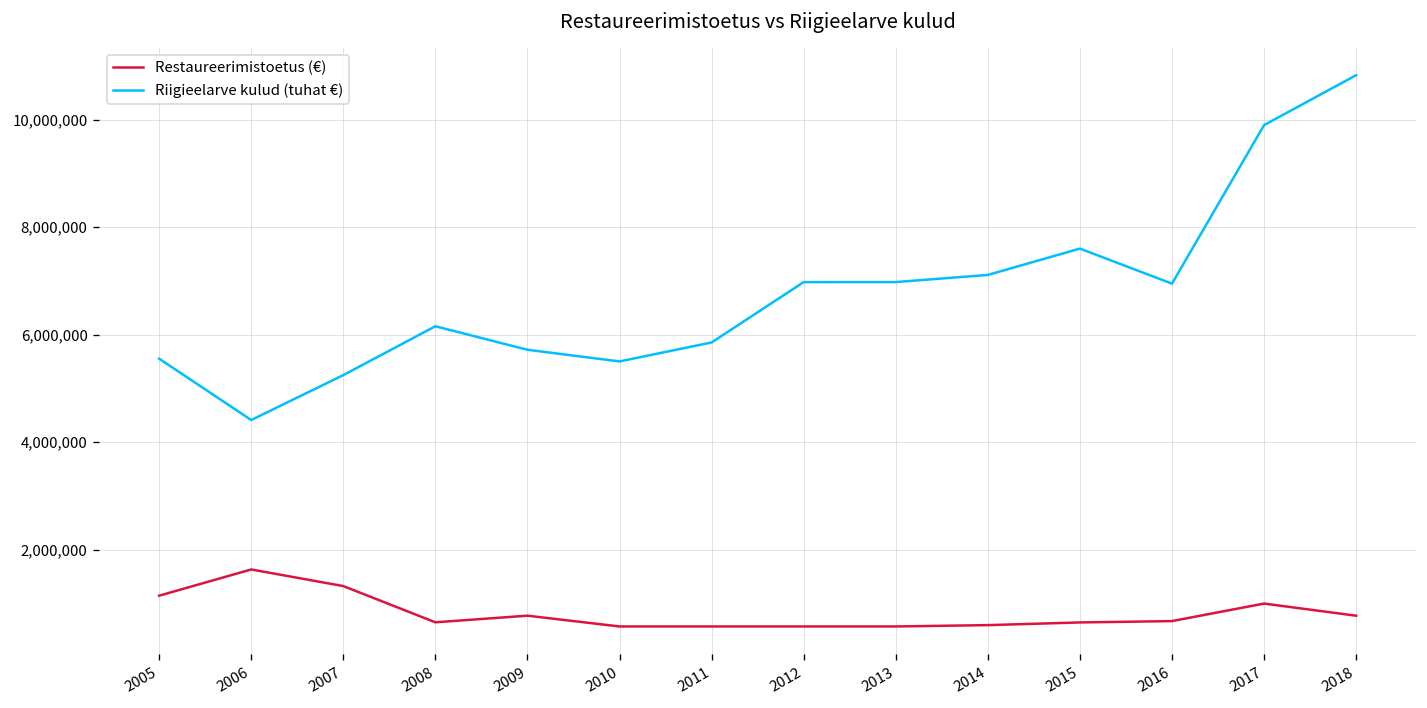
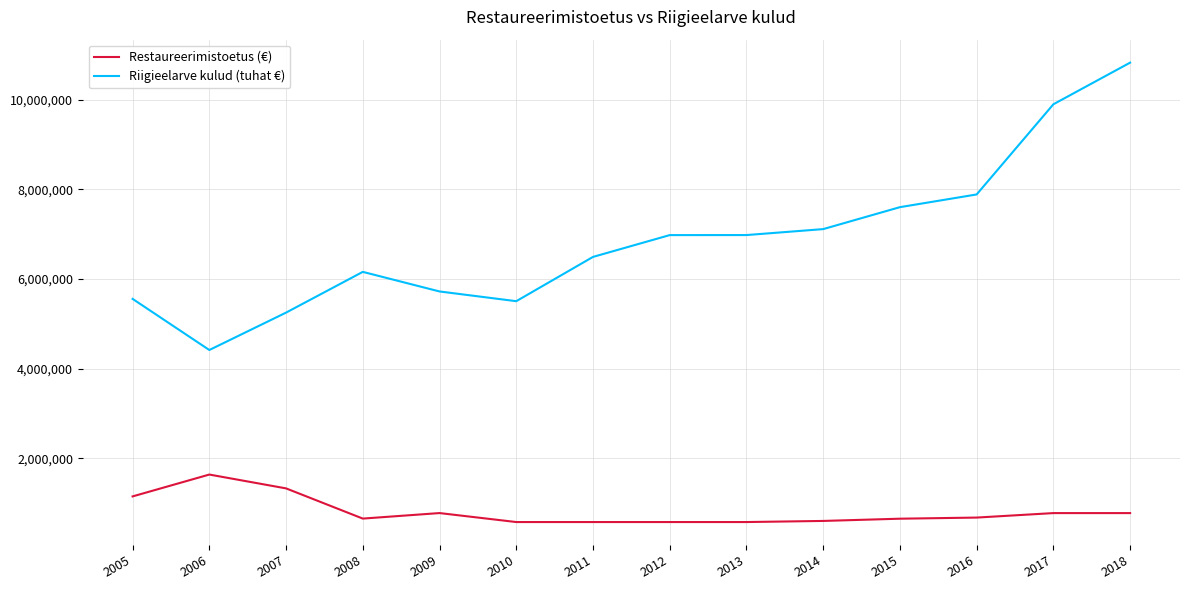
Riigieelarve kulud (tuhat €), 2011: 5,900,000 -> 6,500,000
Riigieelarve kulud (tuhat €), 2016: 6,900,000 -> 7,900,000
Restaureerimistoetus (€), 2017: 1,000,000 -> 800,000
